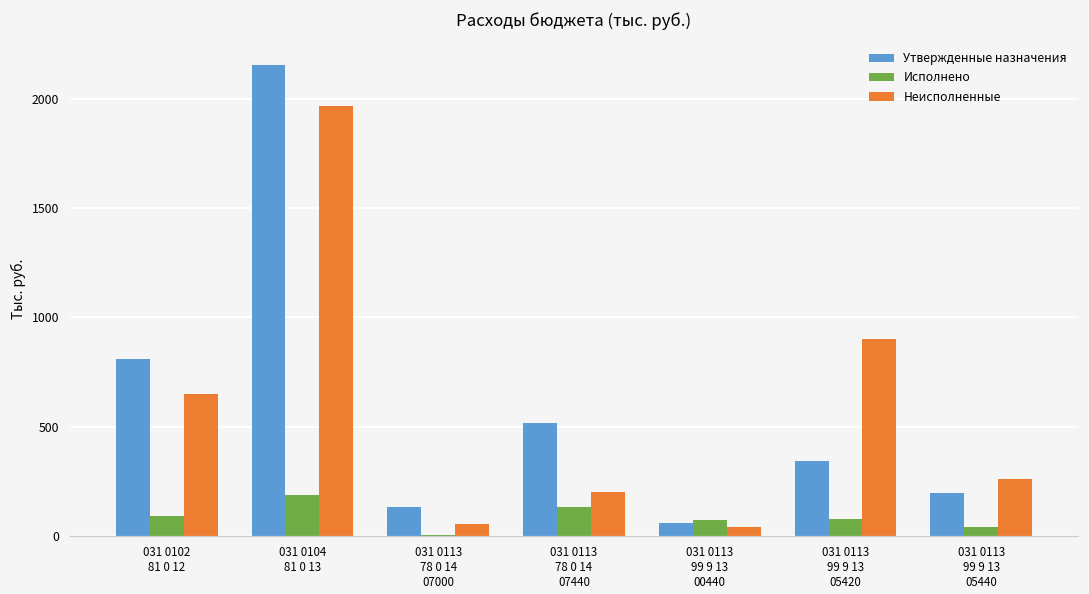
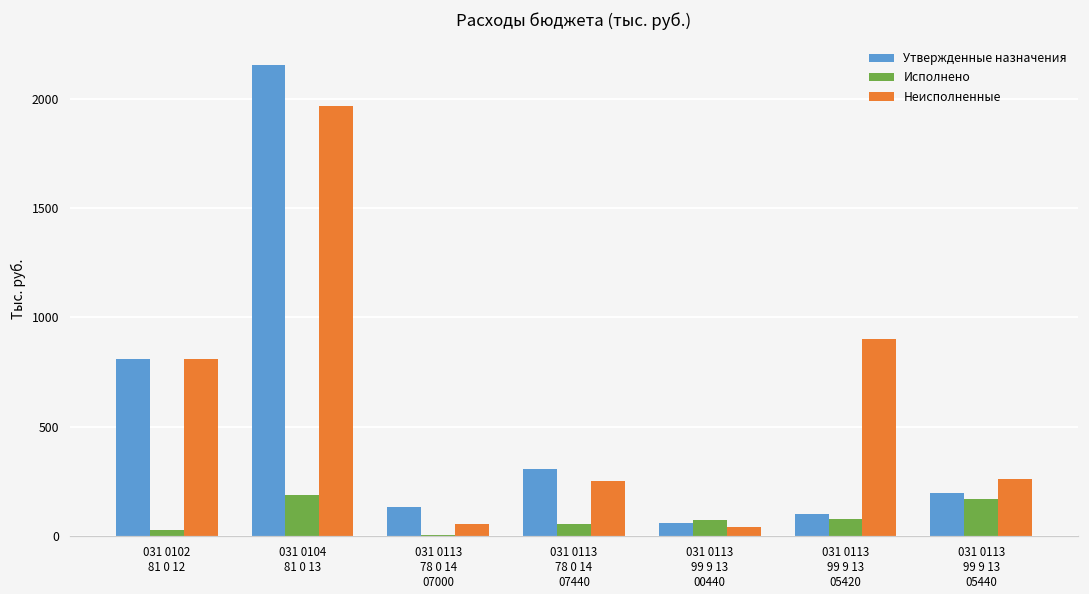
Исполнено, 031 0102 81 0 12: 90 -> 30
Неисполненные, 031 0102 81 0 12: 650 -> 810
Утвержденные назначения, 031 0113 78 0 14 07440: 520 -> 310
Исполнено, 031 0113 78 0 14 07440: 130 -> 60
Неисполненные, 031 0113 78 0 14 07440: 200 -> 250
Утвержденные назначения, 031 0113 99 9 13 05420: 340 -> 100
Исполнено, 031 0113 99 9 13 05440: 40 -> 170
